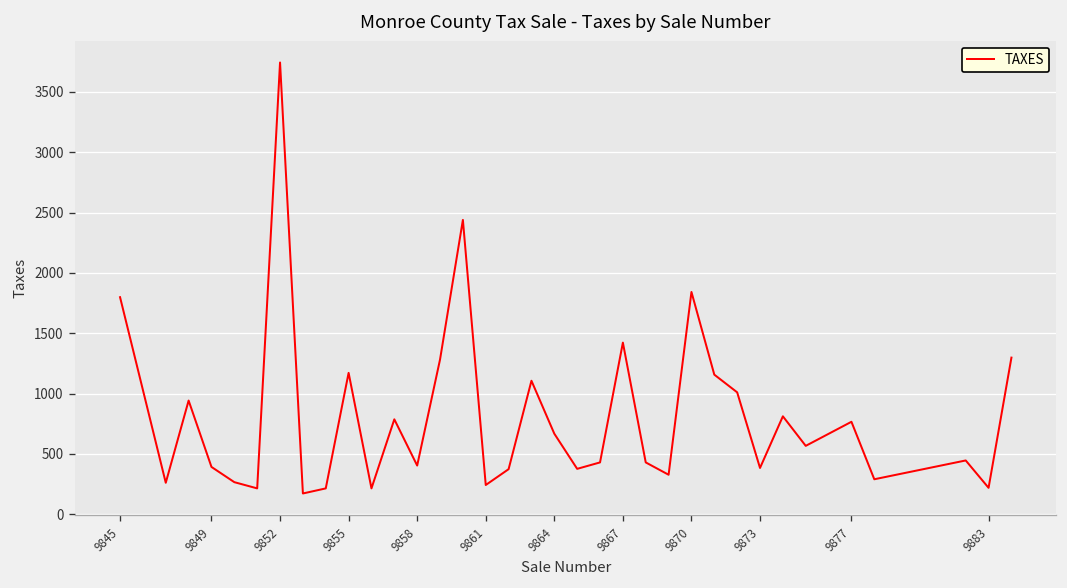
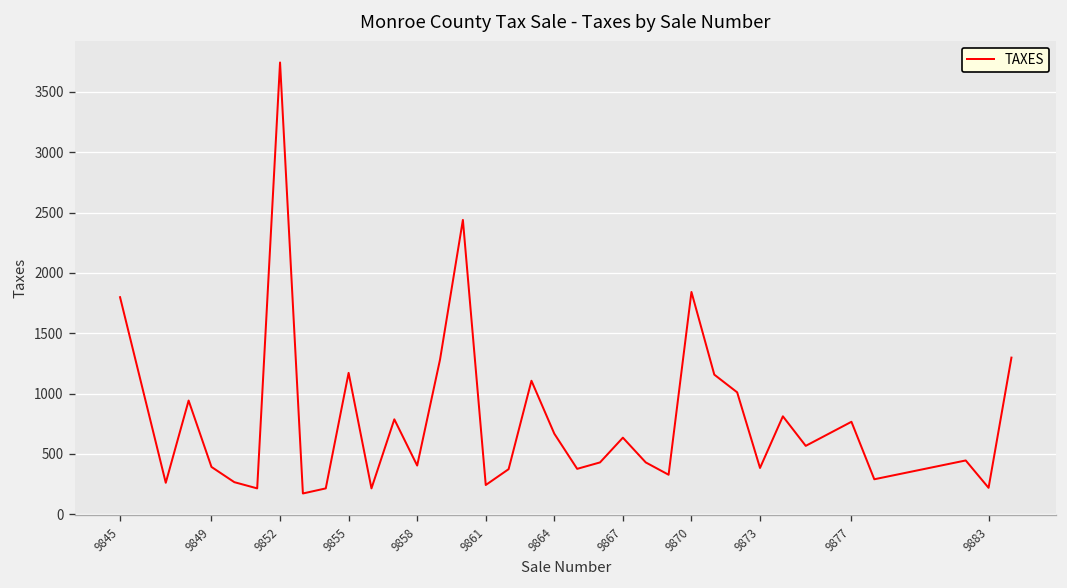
9867: 1420 -> 640
